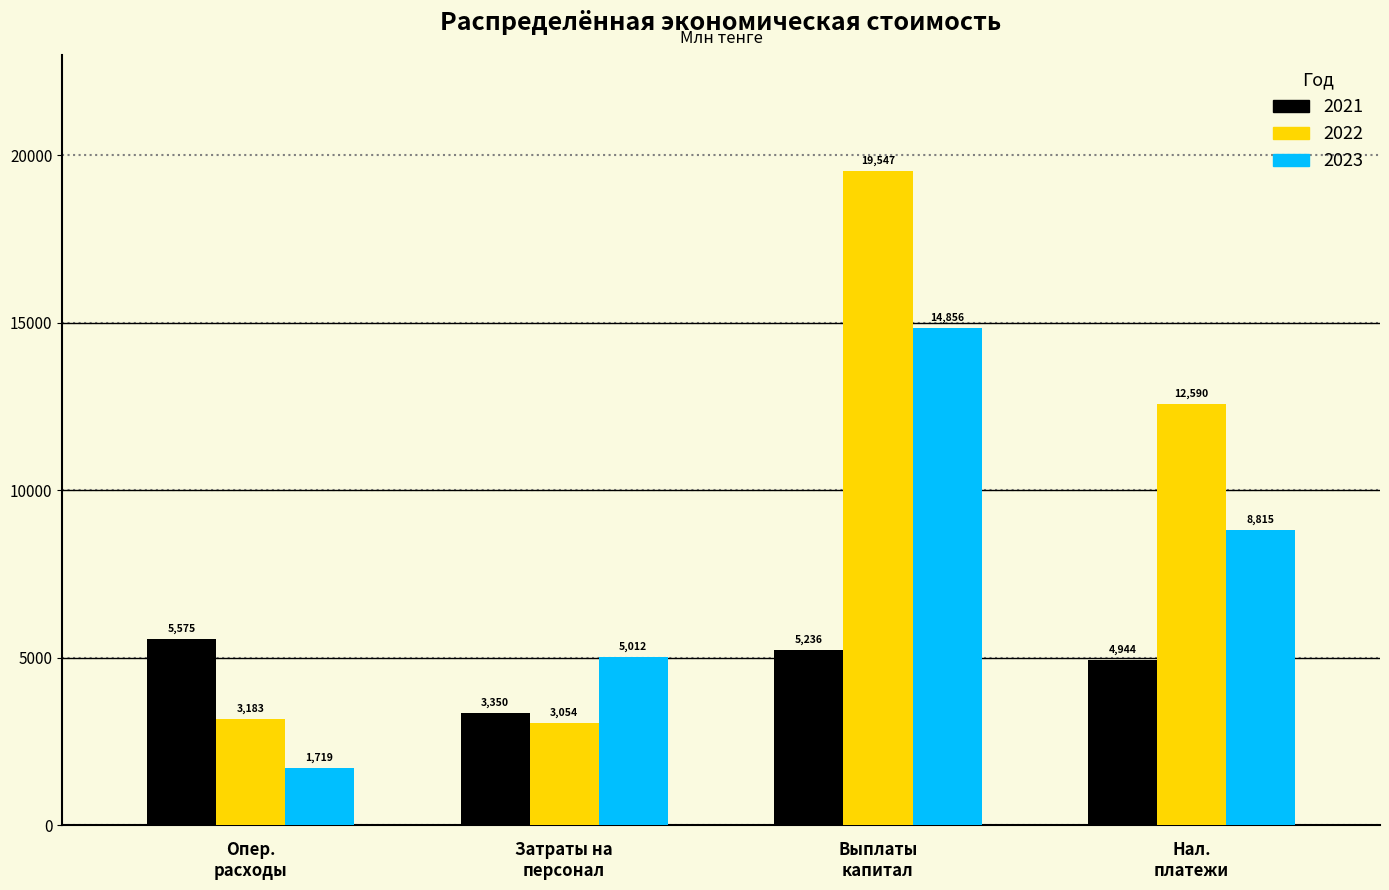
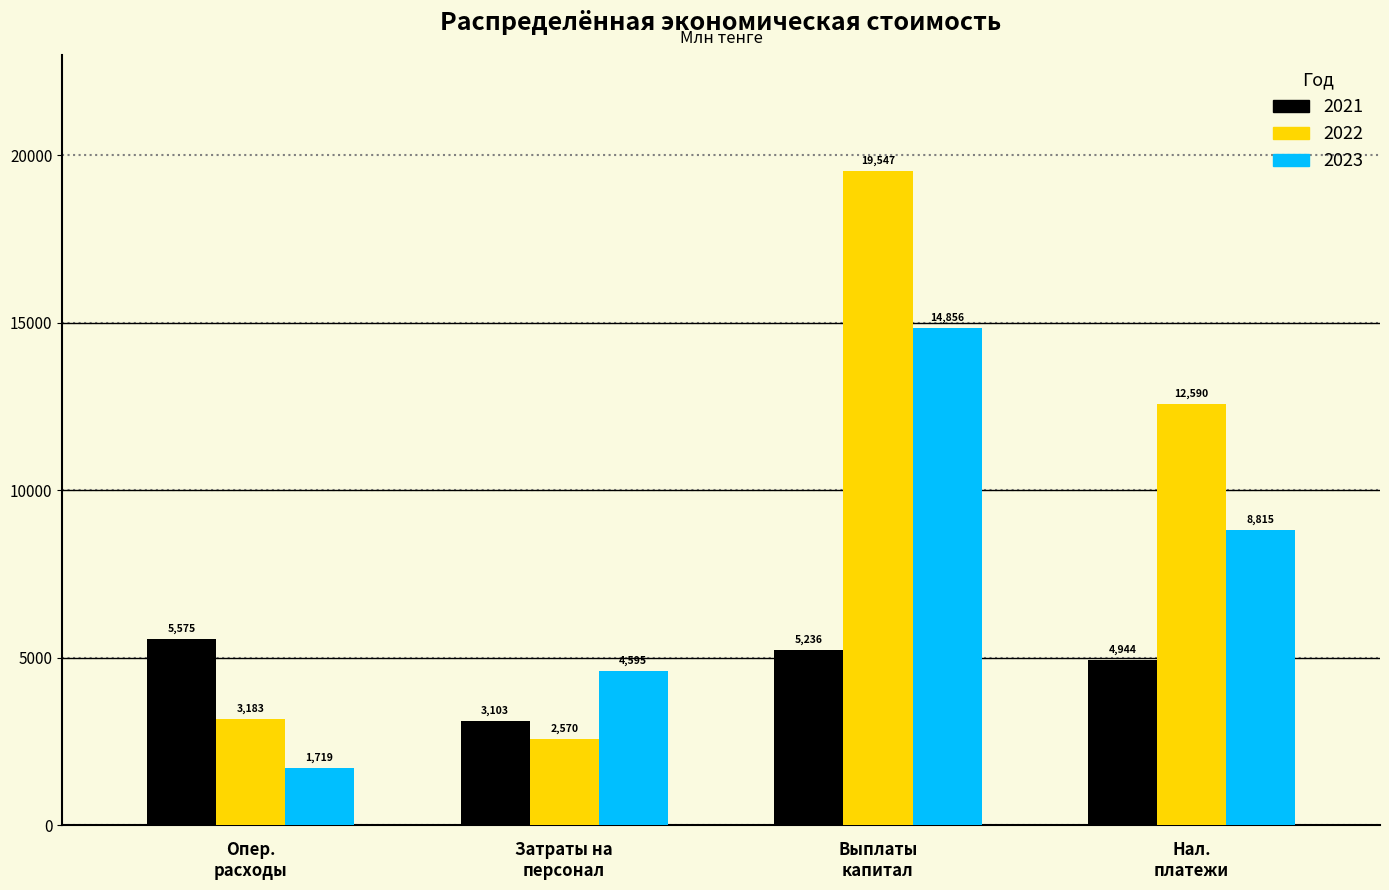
2021, Затраты на персонал: 3,350 -> 3,103
2022, Затраты на персонал: 3,054 -> 2,570
2023, Затраты на персонал: 5,012 -> 4,595
